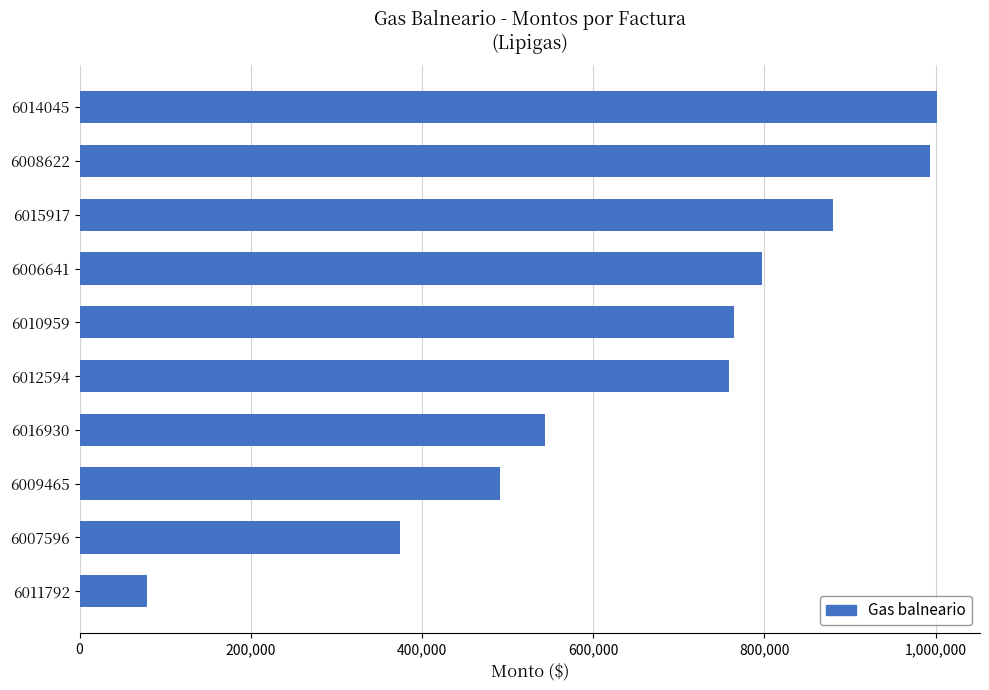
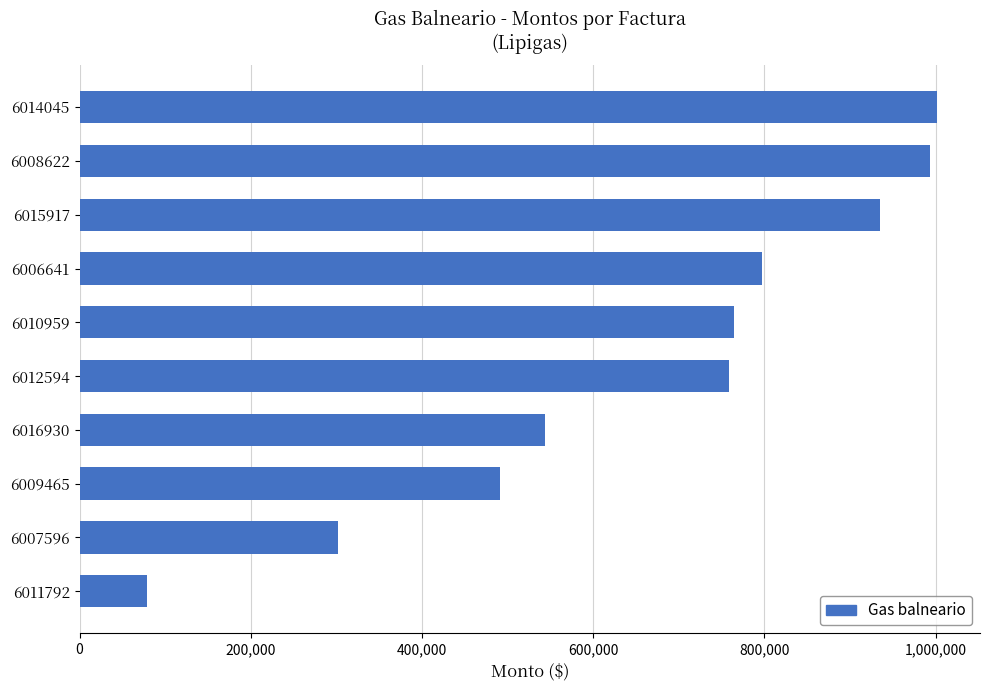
6015917: 880,000 -> 930,000
6007596: 370,000 -> 300,000
